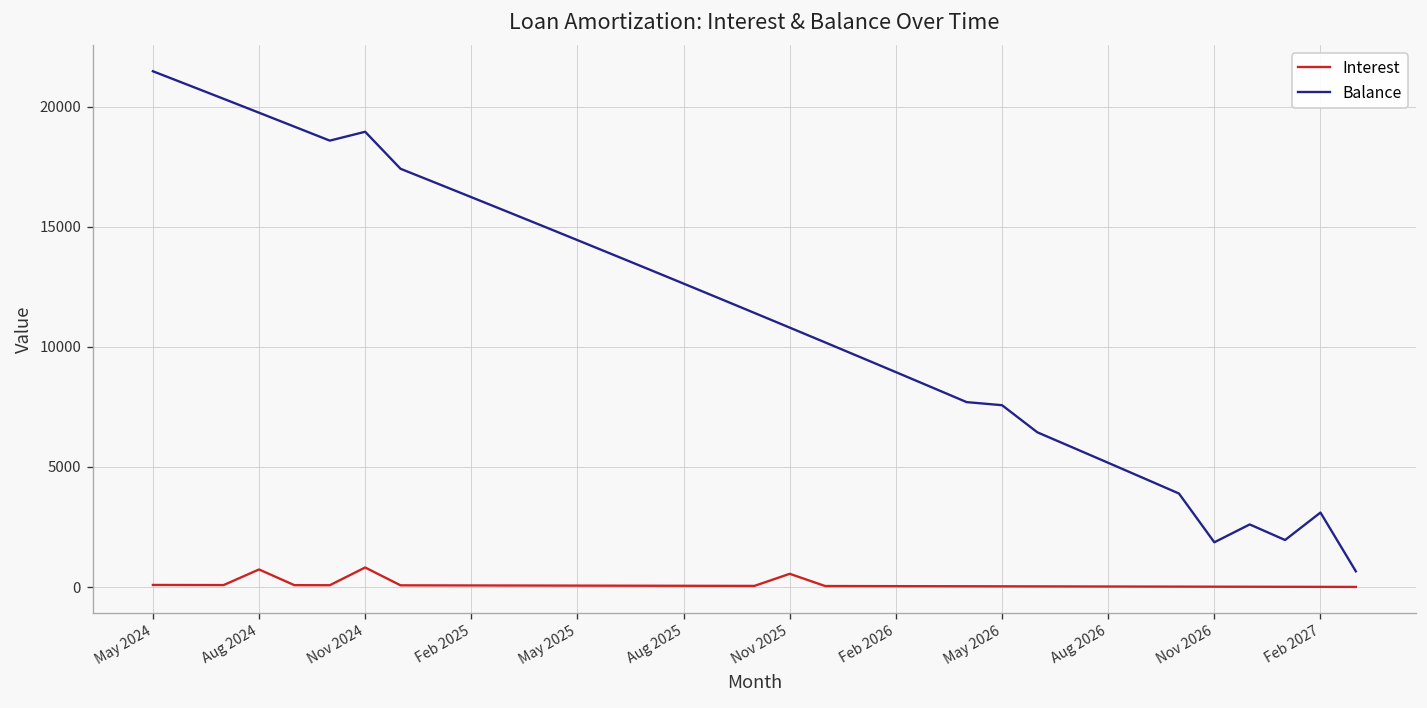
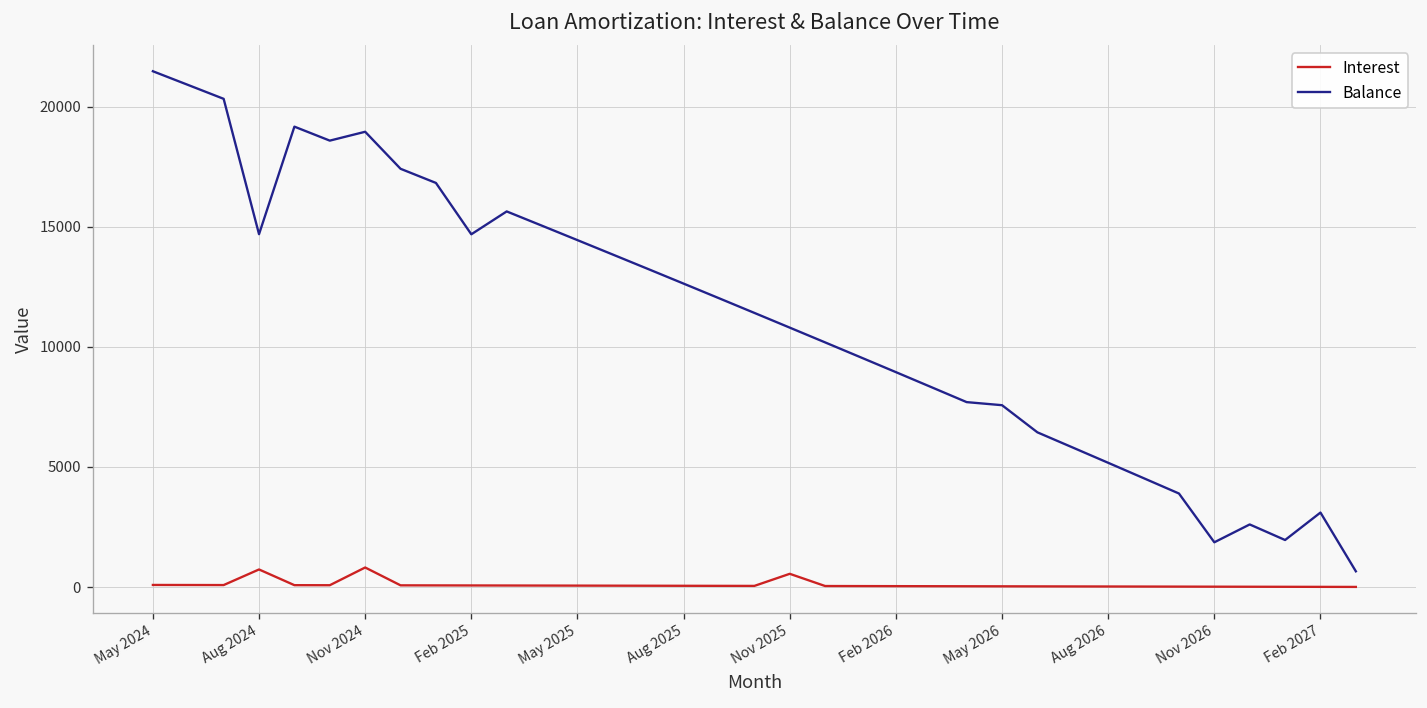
Balance, Aug 2024: 19700 -> 14700
Balance, Feb 2025: 16200 -> 14700
